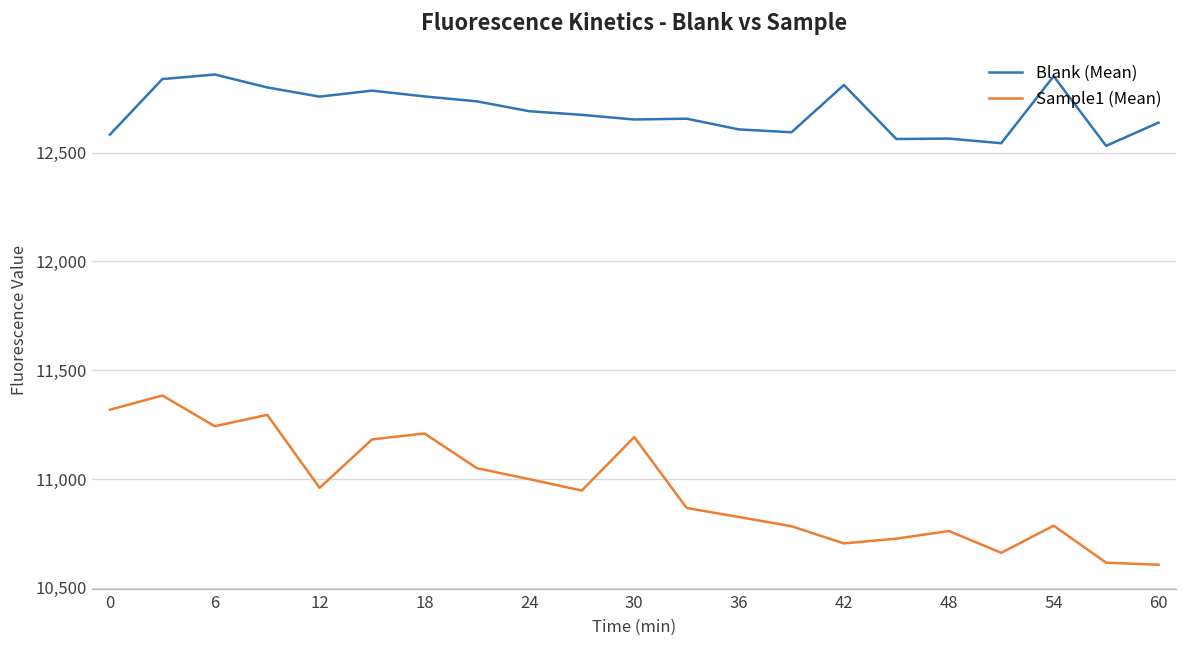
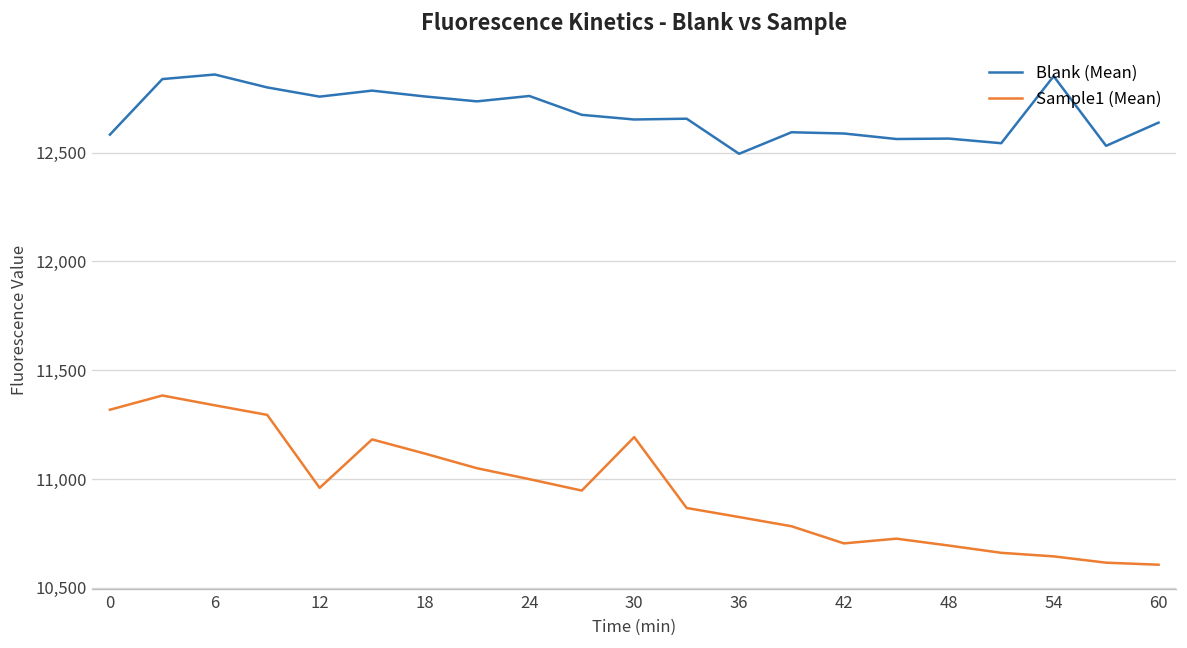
Sample1 (Mean), 6: 11,240 -> 11,340
Sample1 (Mean), 18: 11,210 -> 11,120
Blank (Mean), 24: 12,690 -> 12,760
Blank (Mean), 36: 12,610 -> 12,490
Blank (Mean), 42: 12,810 -> 12,590
Sample1 (Mean), 48: 10,760 -> 10,690
Sample1 (Mean), 54: 10,790 -> 10,640
